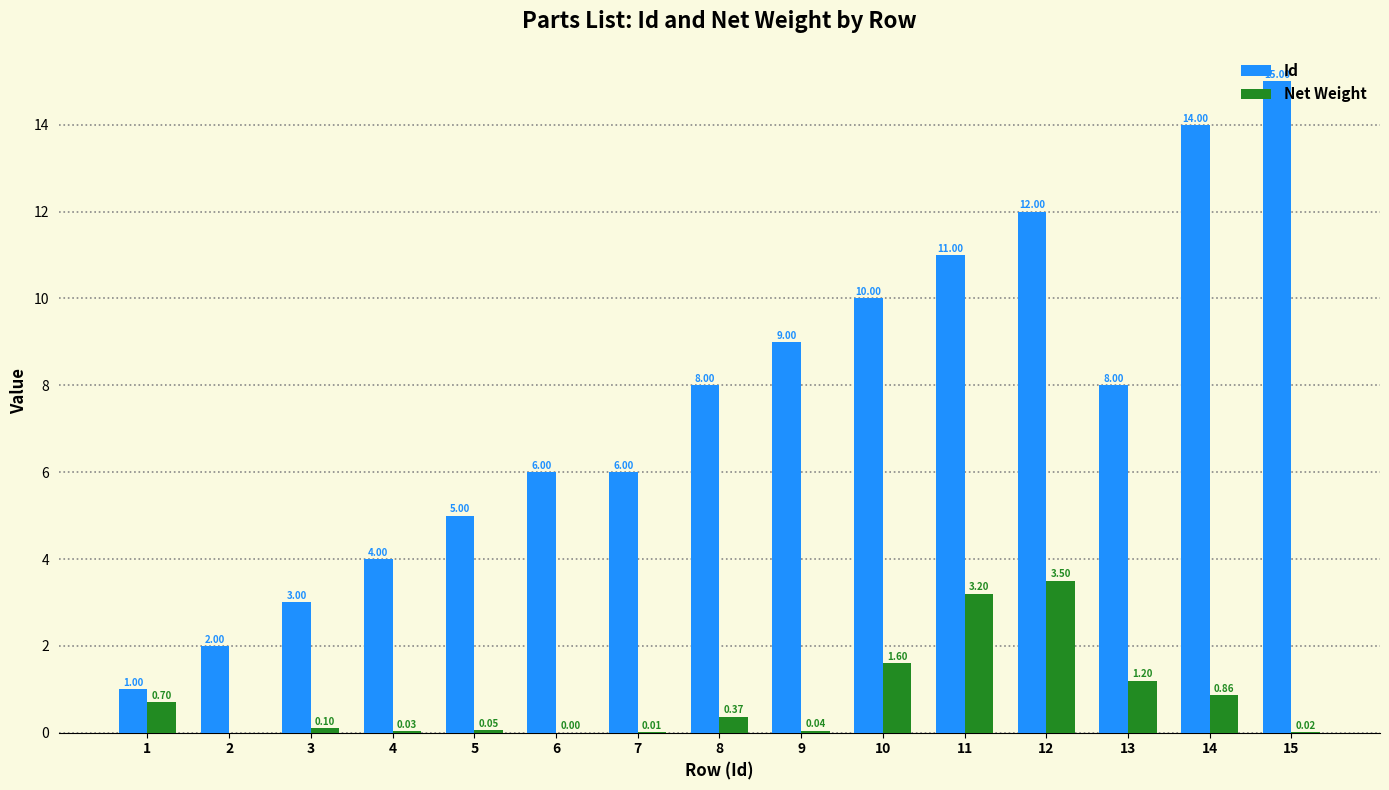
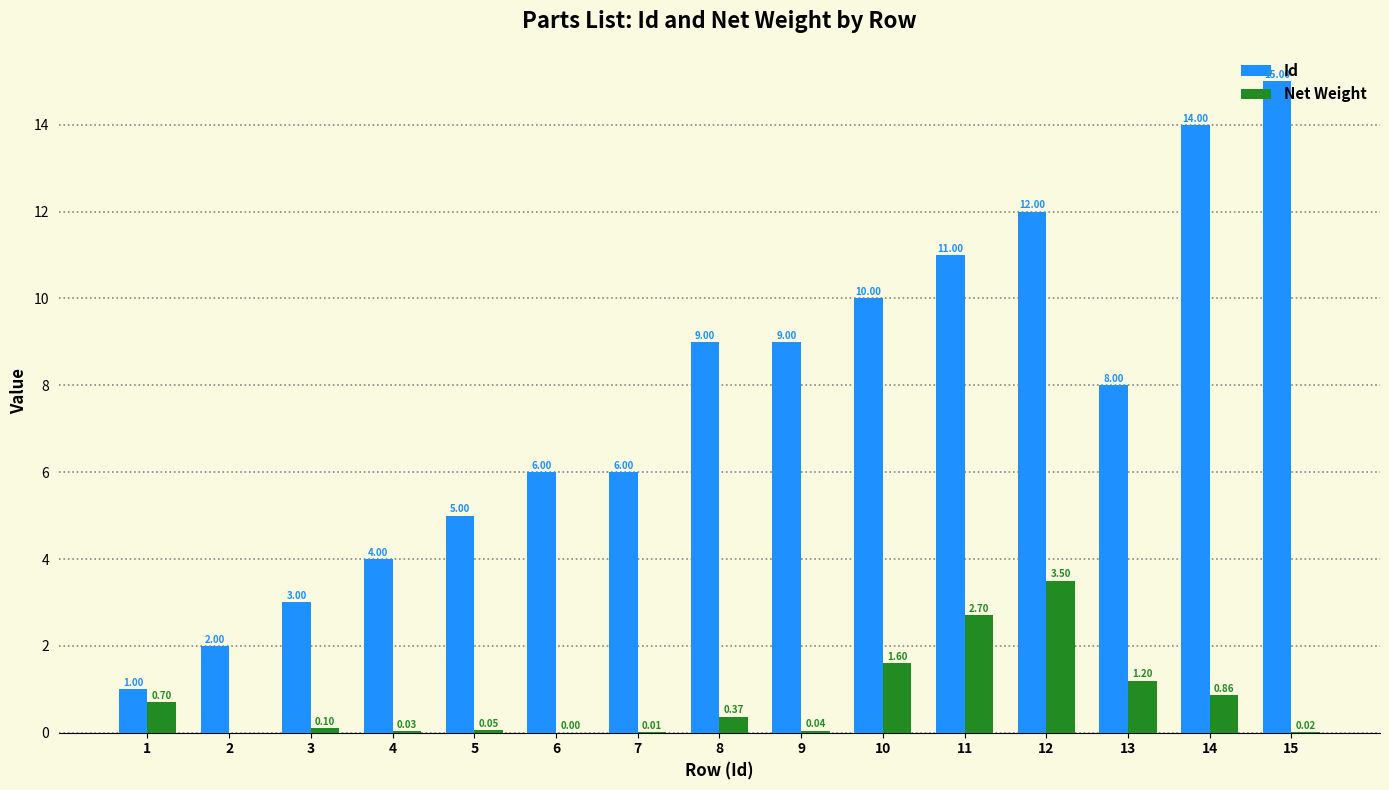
Id, 8: 8.00 -> 9.00
Net Weight, 11: 3.20 -> 2.70
